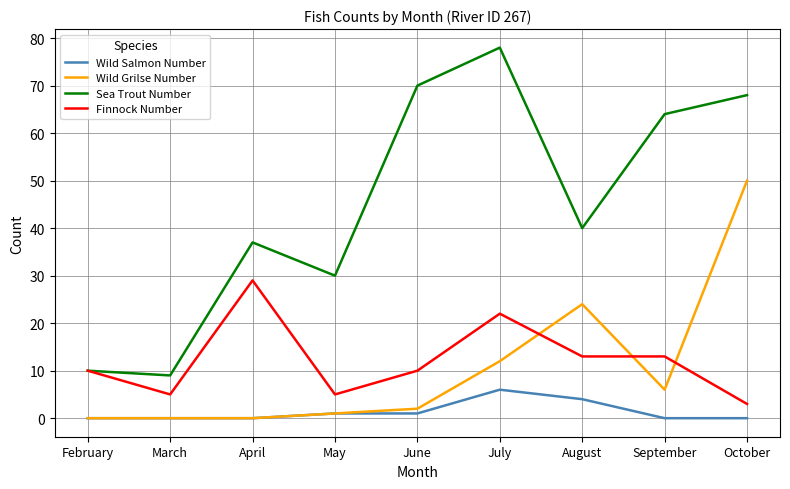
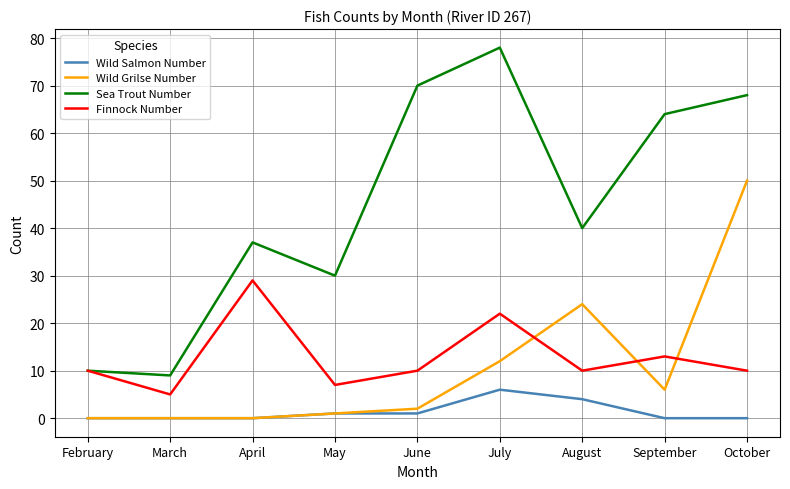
Finnock Number, May: 5 -> 7
Finnock Number, August: 13 -> 10
Finnock Number, October: 3 -> 10
